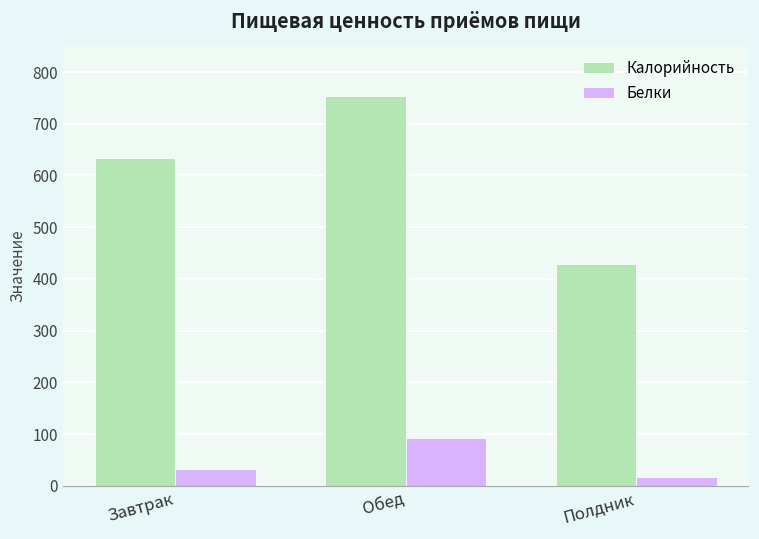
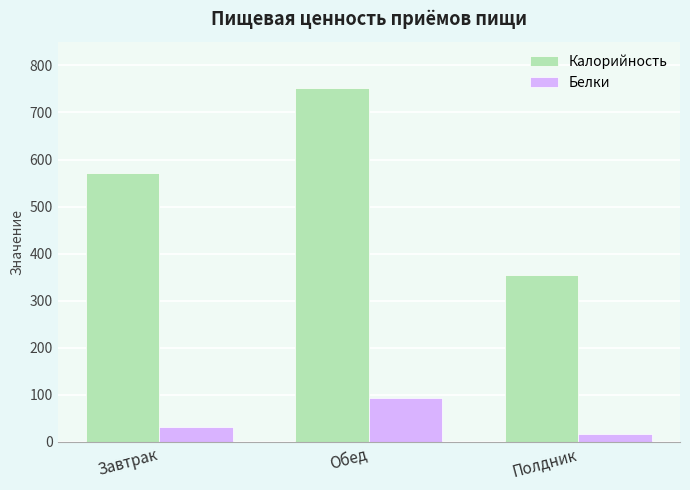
Калорийность, Завтрак: 630 -> 570
Калорийность, Полдник: 430 -> 360
